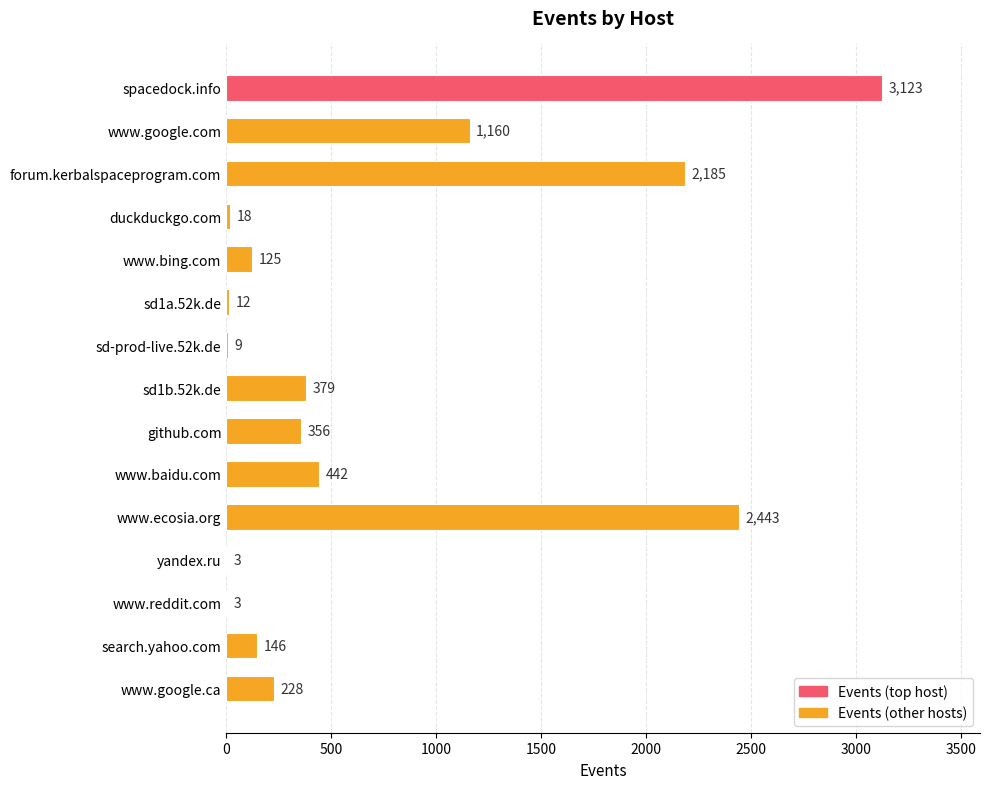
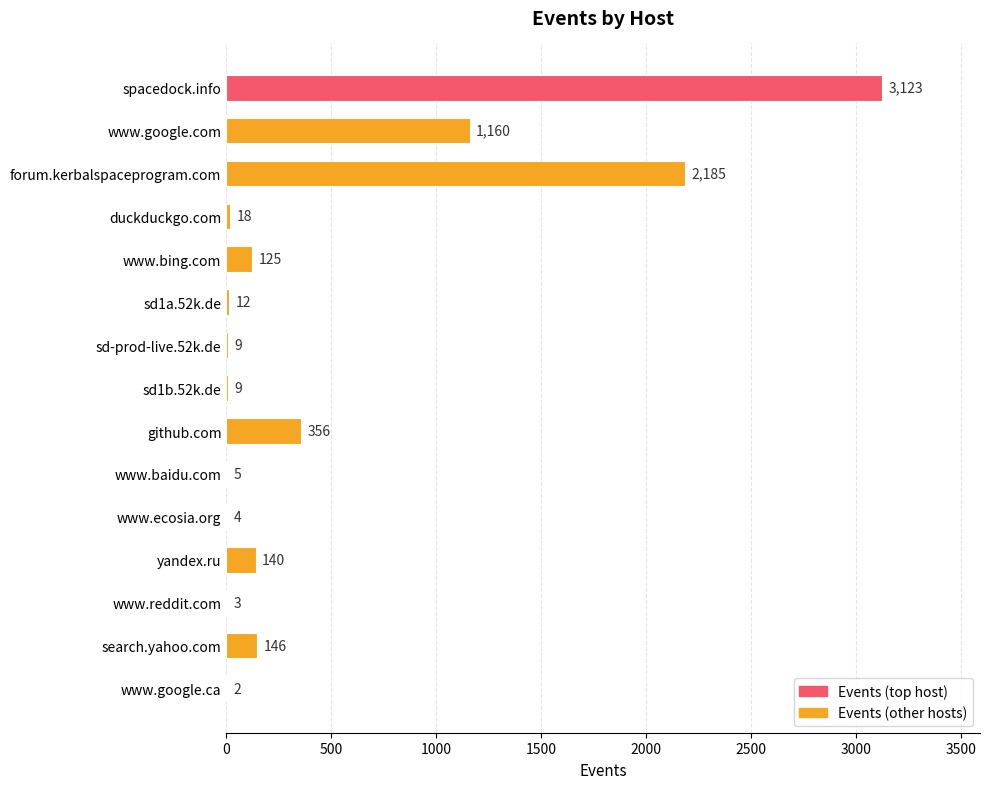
sd1b.52k.de: 379 -> 9
www.baidu.com: 442 -> 5
www.ecosia.org: 2,443 -> 4
yandex.ru: 3 -> 140
www.google.ca: 228 -> 2
